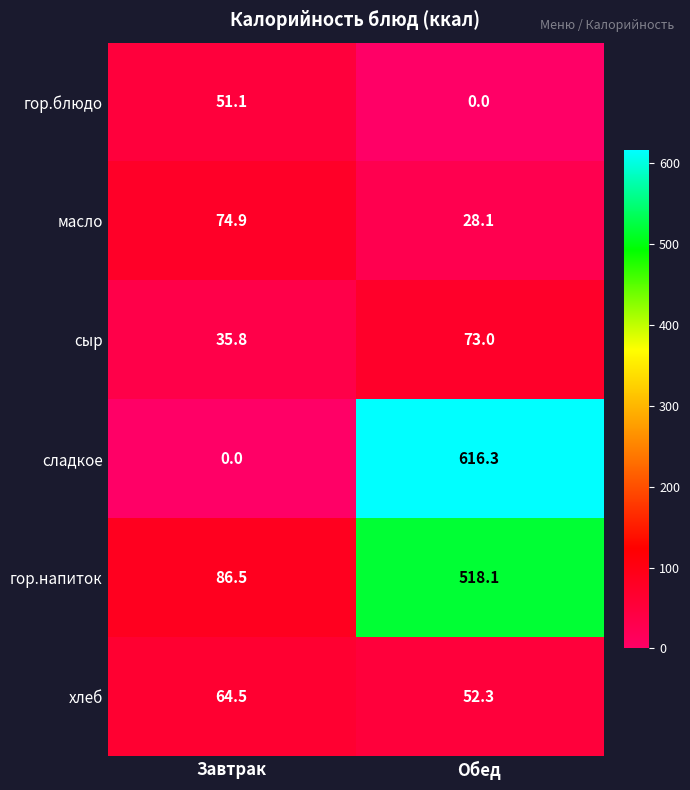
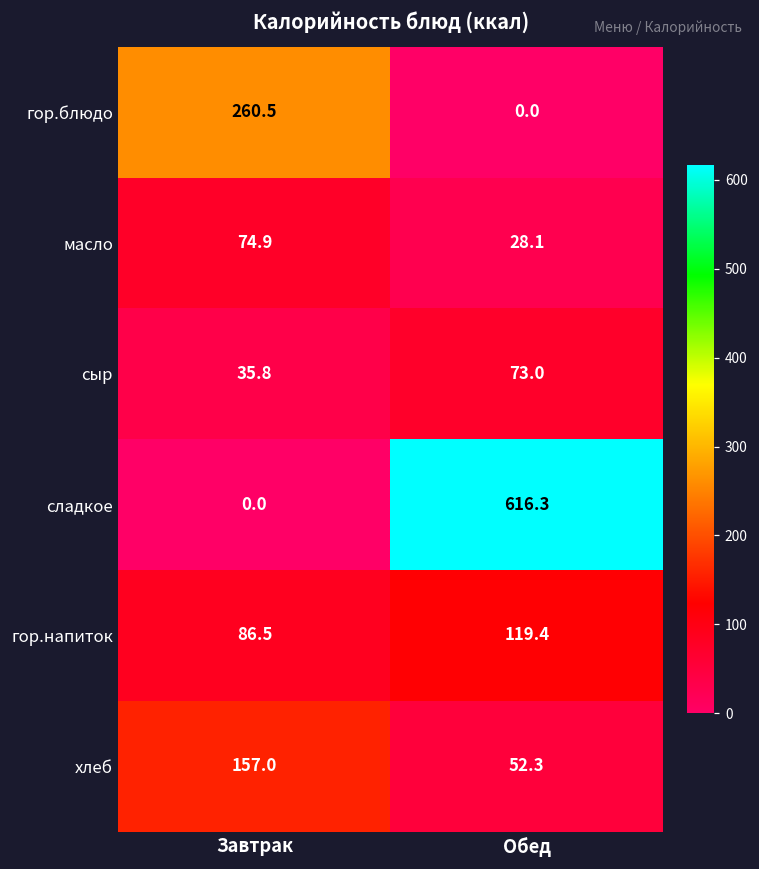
гор.блюдо, Завтрак: 51.1 -> 260.5
гор.напиток, Обед: 518.1 -> 119.4
хлеб, Завтрак: 64.5 -> 157.0
